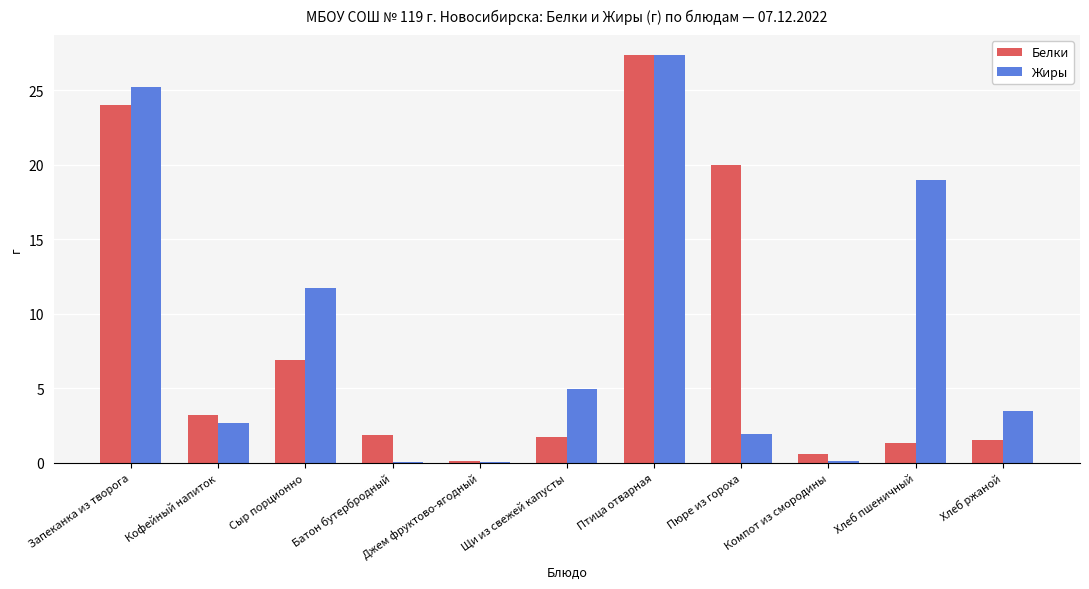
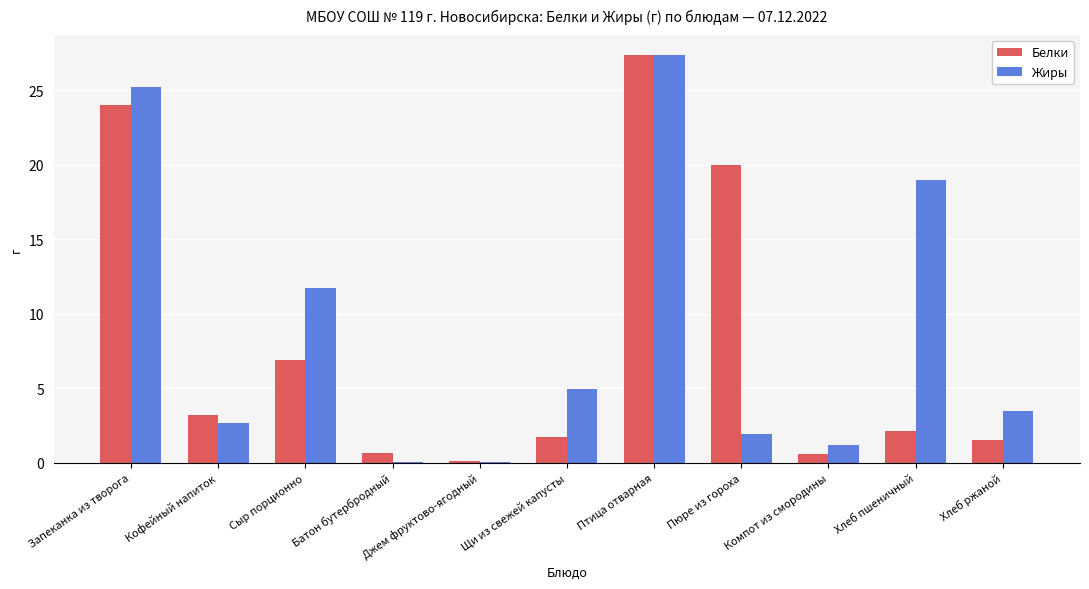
Белки, Батон бутербродный: 1.9 -> 0.7
Жиры, Компот из смородины: 0.1 -> 1.2
Белки, Хлеб пшеничный: 1.4 -> 2.2
